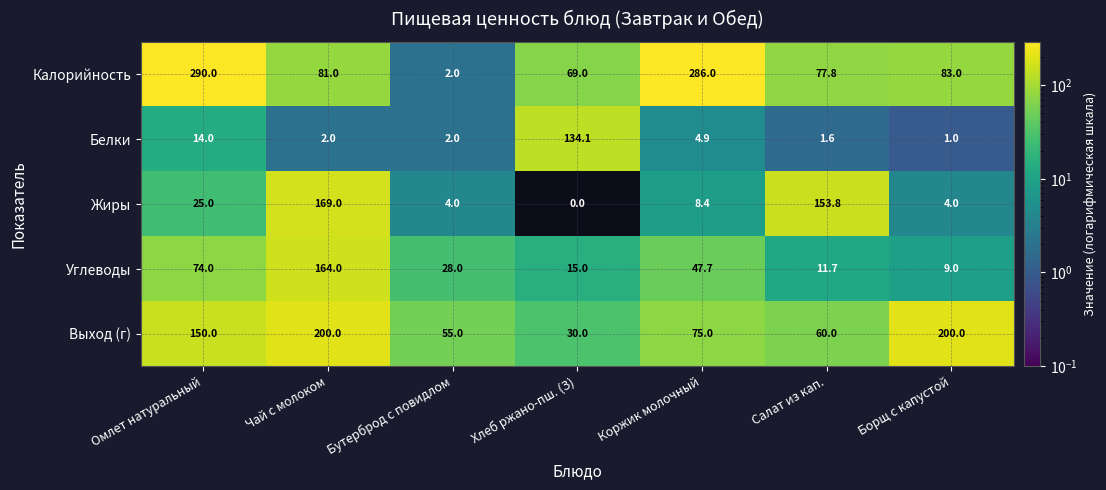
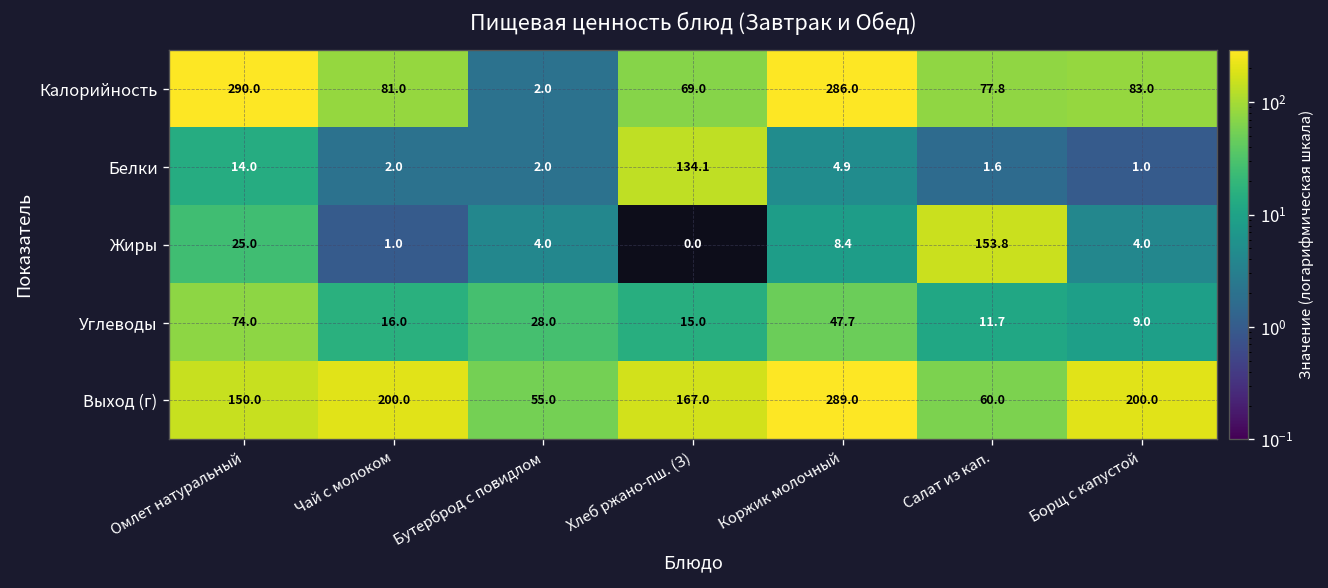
Жиры, Чай с молоком: 169.0 -> 1.0
Углеводы, Чай с молоком: 164.0 -> 16.0
Выход (г), Хлеб ржано-пш. (З): 30.0 -> 167.0
Выход (г), Коржик молочный: 75.0 -> 289.0
